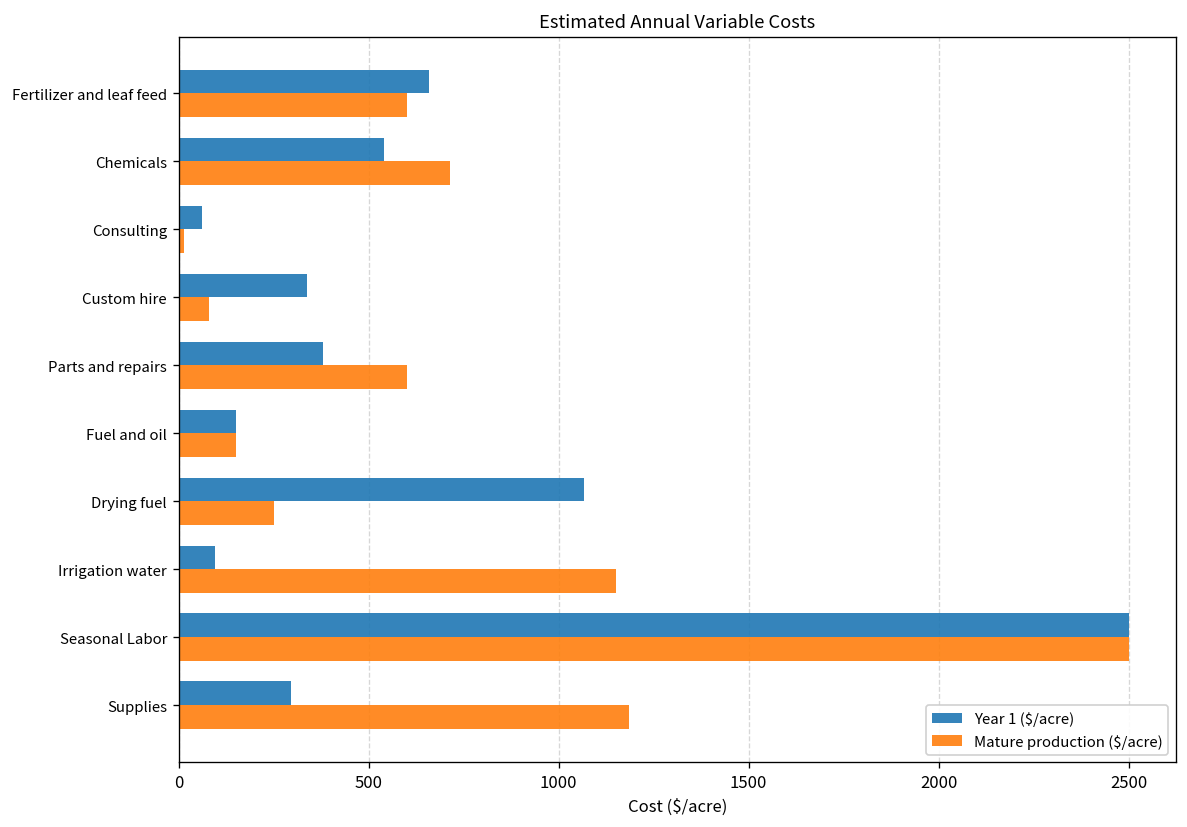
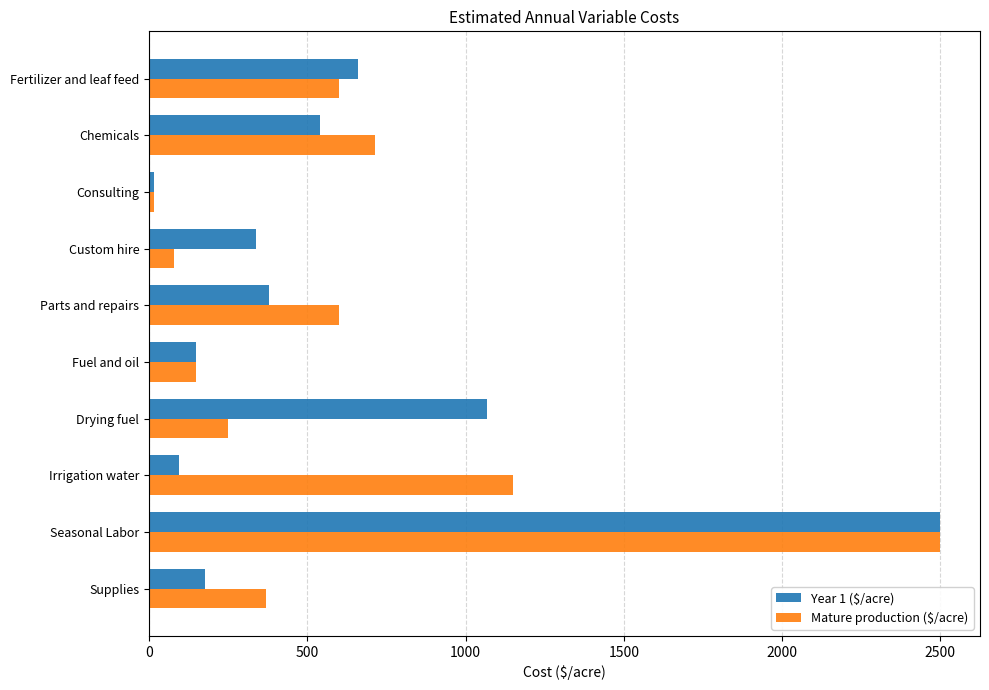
Year 1 ($/acre), Consulting: 60 -> 20
Year 1 ($/acre), Supplies: 300 -> 180
Mature production ($/acre), Supplies: 1190 -> 370
